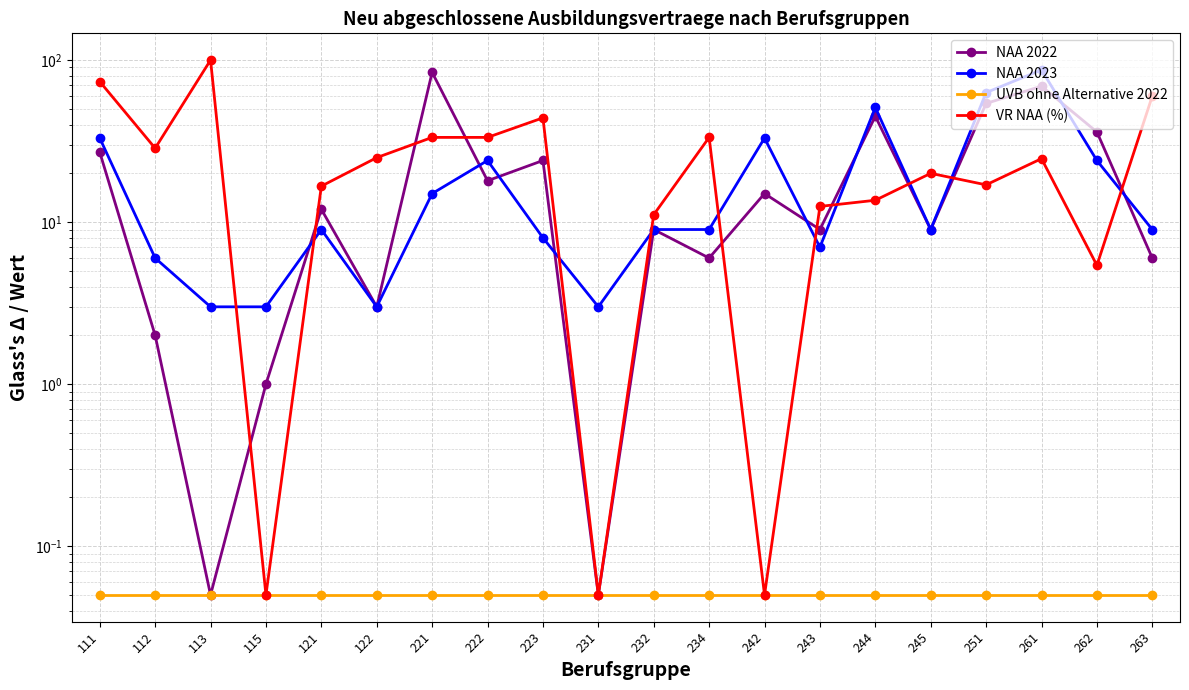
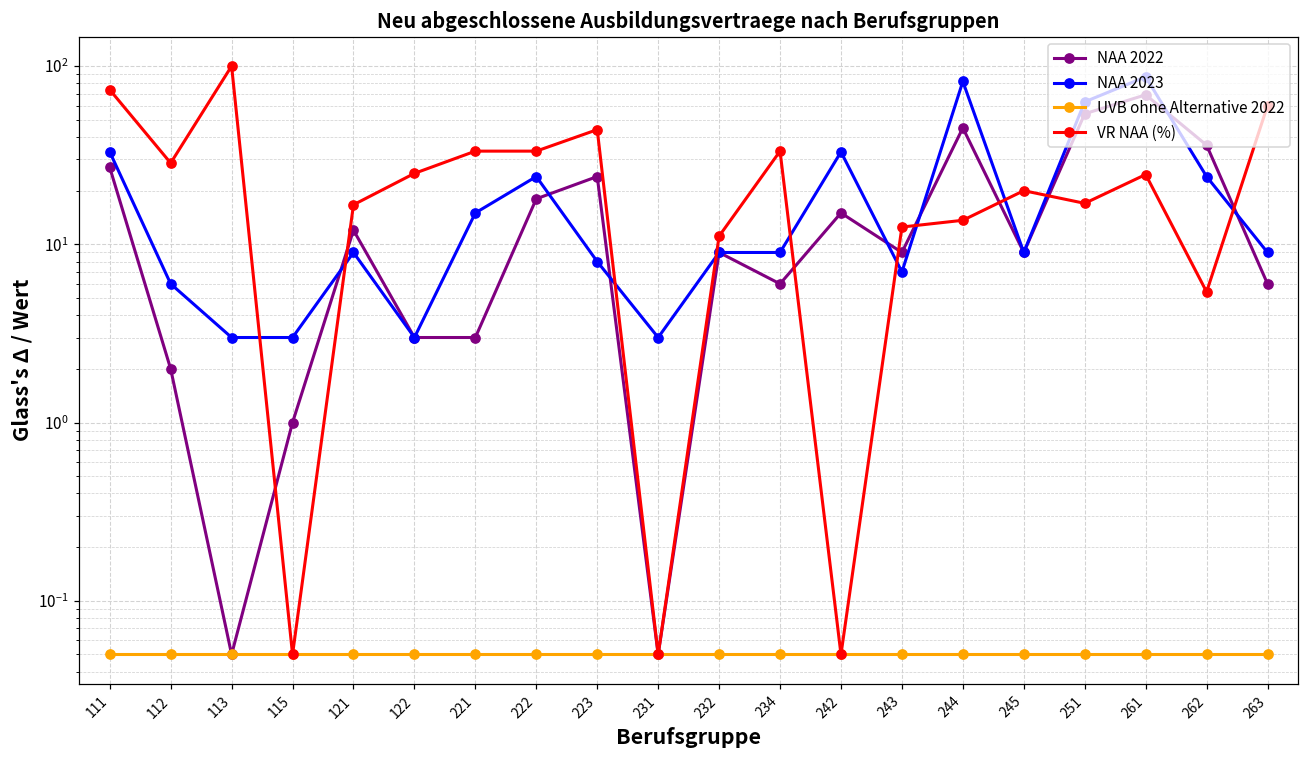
NAA 2022, 221: 80 -> 3
NAA 2023, 244: 51 -> 80
